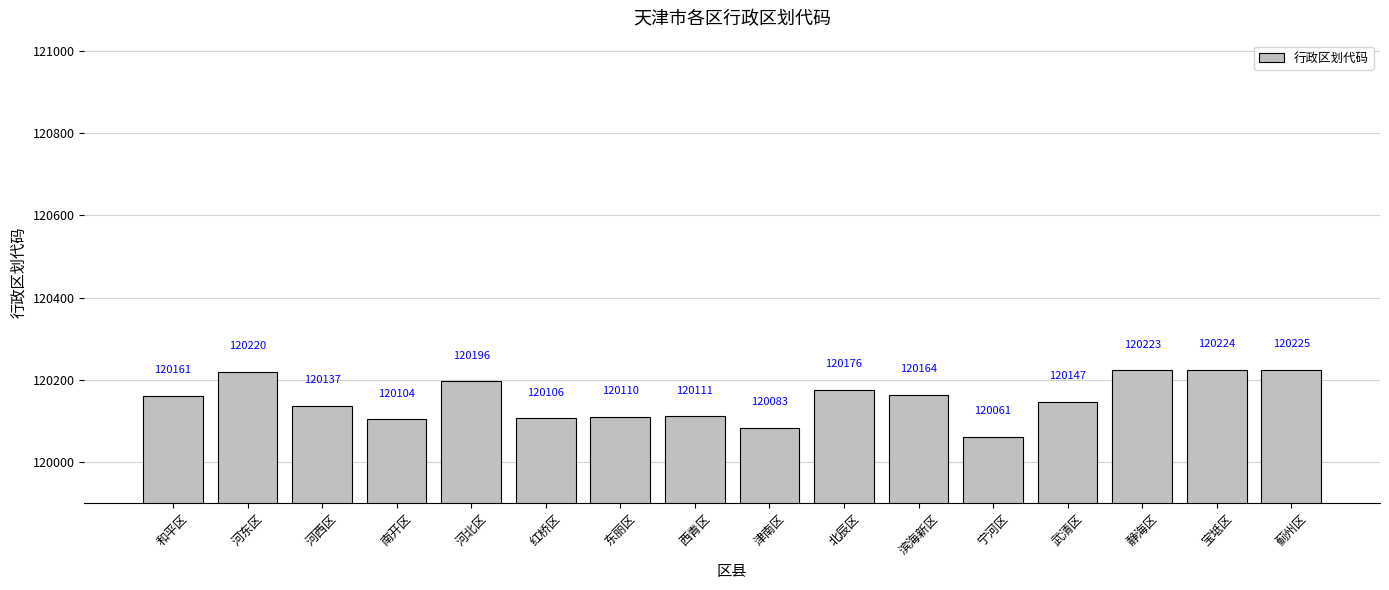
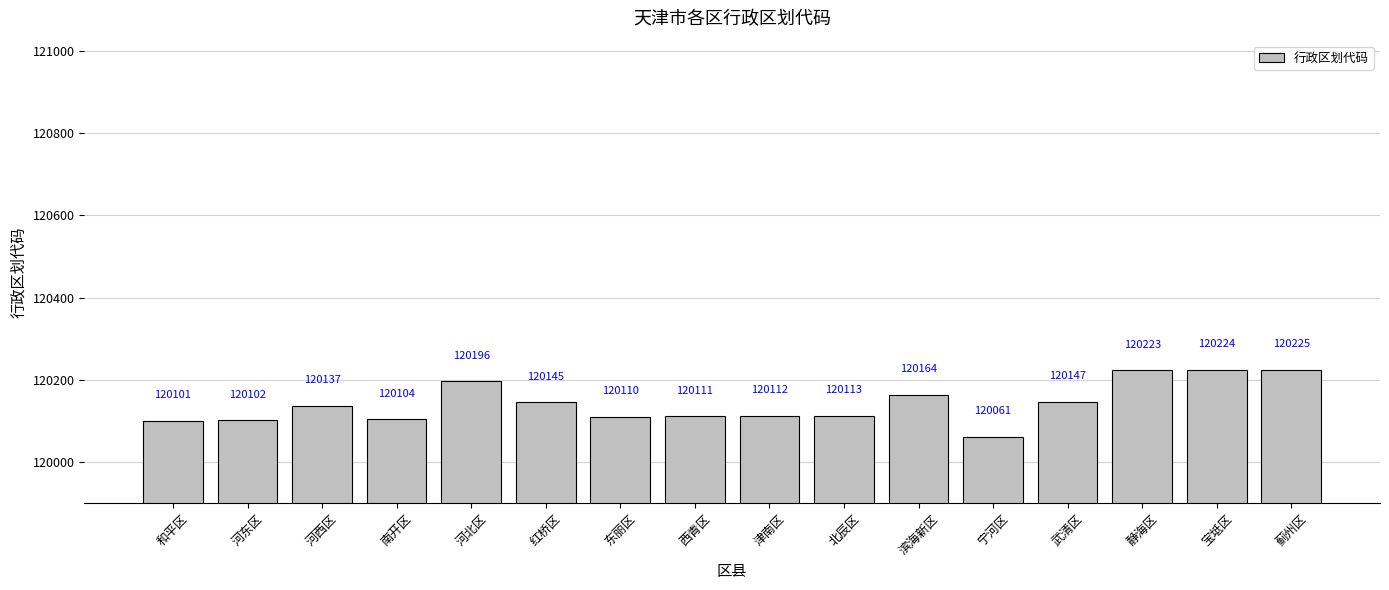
和平区: 120161 -> 120101
河东区: 120220 -> 120102
红桥区: 120106 -> 120145
津南区: 120083 -> 120112
北辰区: 120176 -> 120113
